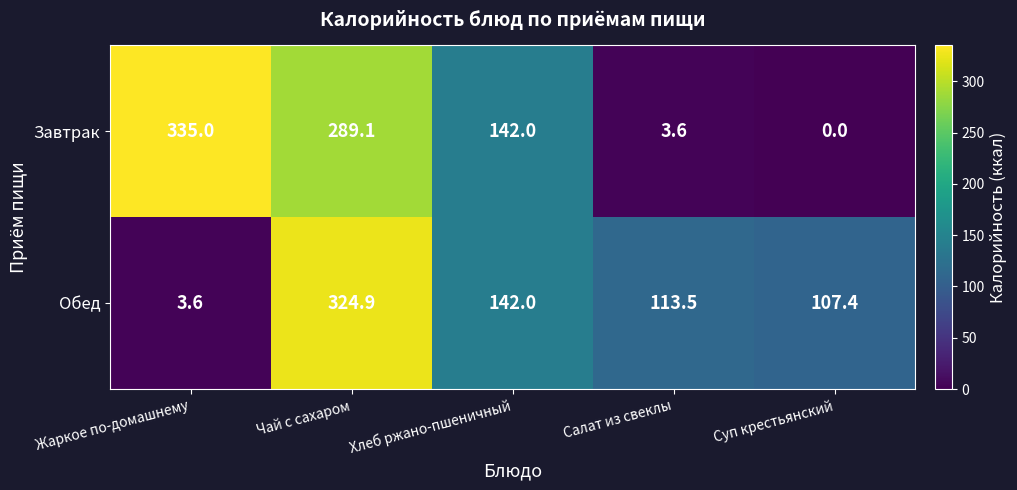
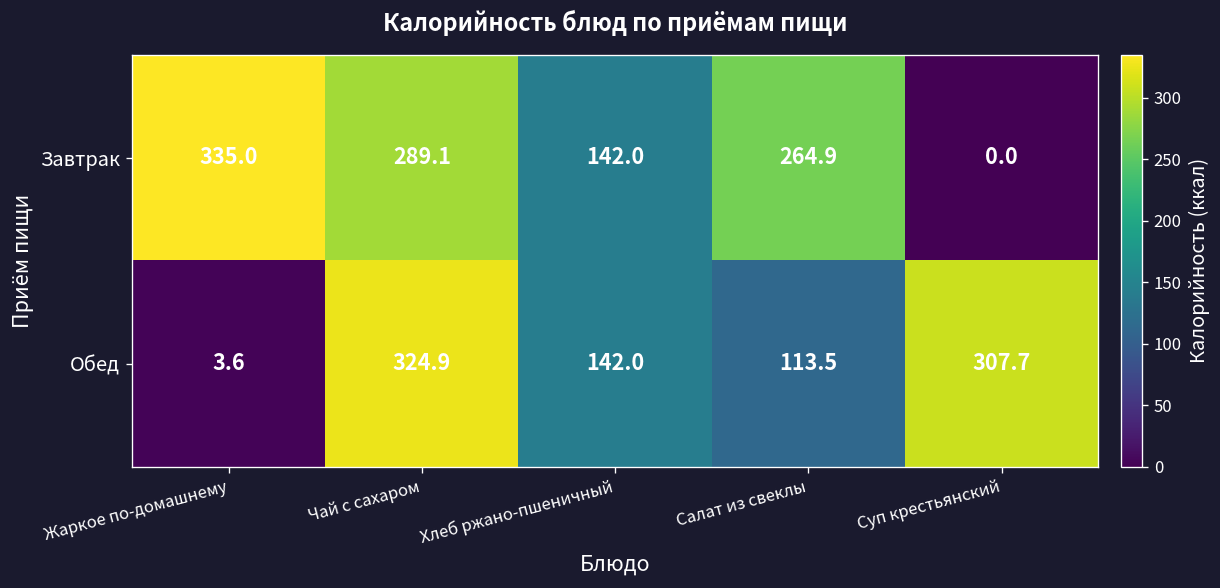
Завтрак, Салат из свеклы: 3.6 -> 264.9
Обед, Суп крестьянский: 107.4 -> 307.7
